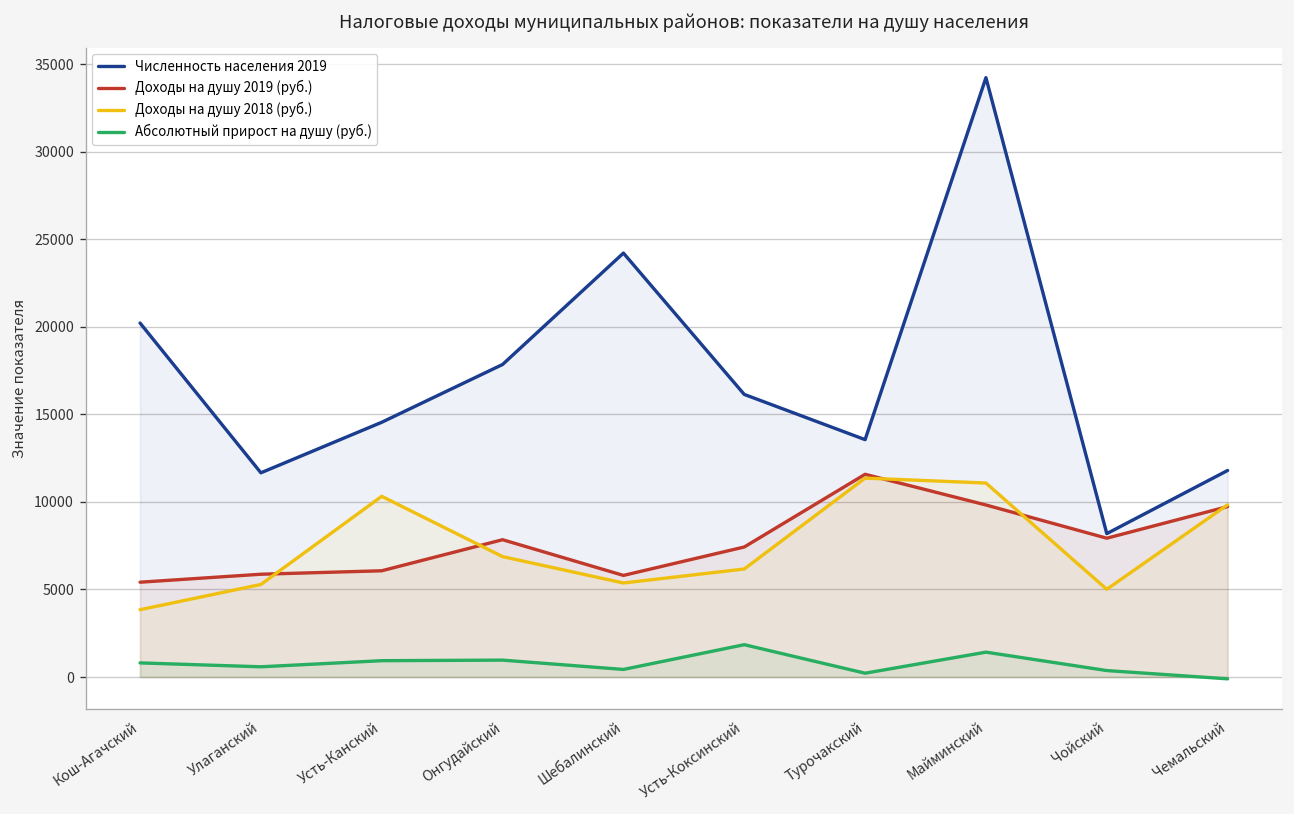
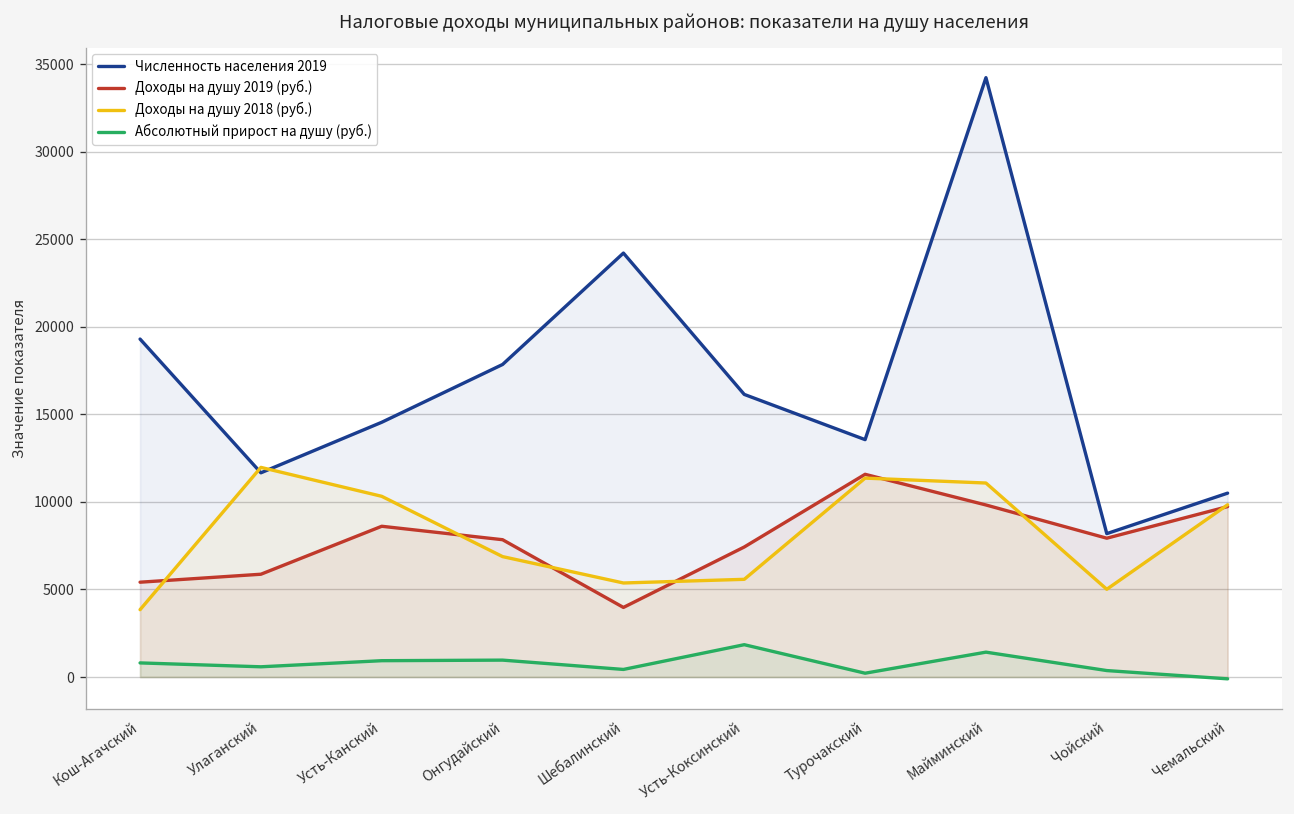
Численность населения 2019, Кош-Агачский: 20200 -> 19300
Доходы на душу 2018 (руб.), Улаганский: 5300 -> 12000
Доходы на душу 2019 (руб.), Усть-Канский: 6100 -> 8600
Доходы на душу 2019 (руб.), Шебалинский: 5800 -> 4000
Доходы на душу 2018 (руб.), Усть-Коксинский: 6200 -> 5600
Численность населения 2019, Чемальский: 11800 -> 10500
